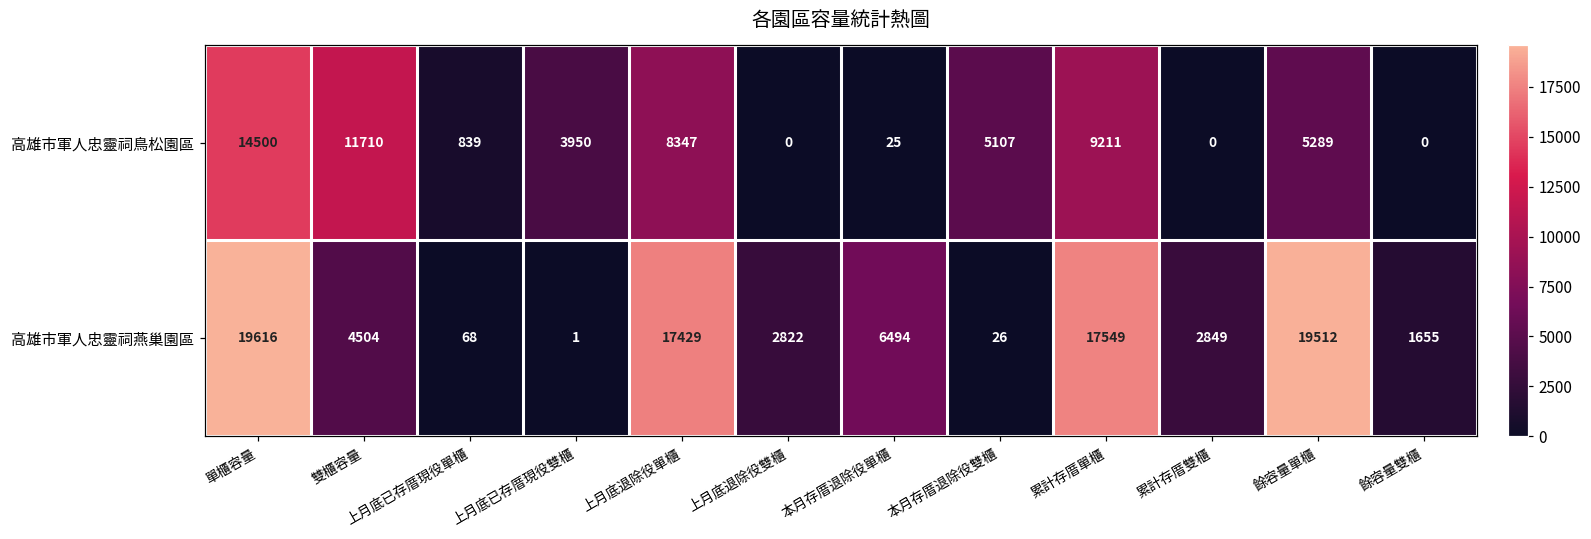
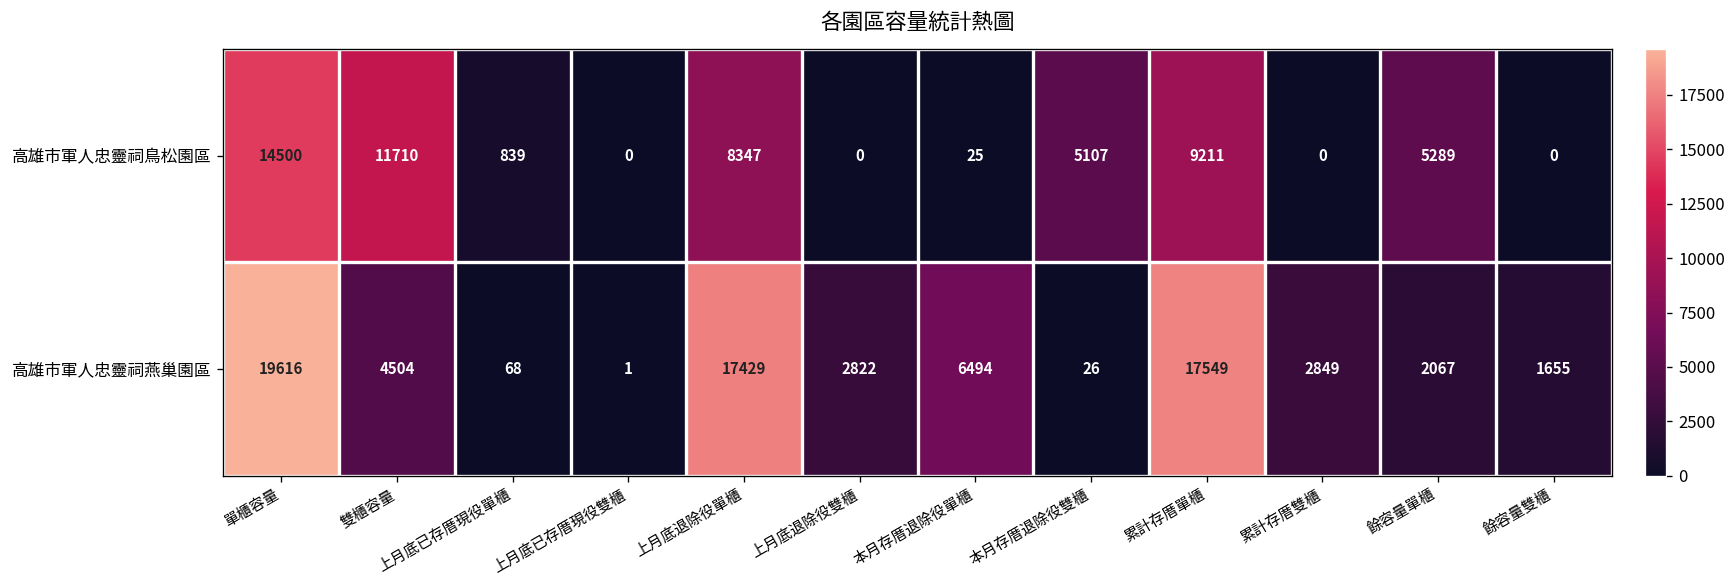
高雄市軍人忠靈祠鳥松園區, 上月底已存厝現役雙櫃: 3950 -> 0
高雄市軍人忠靈祠燕巢園區, 餘容量單櫃: 19512 -> 2067
